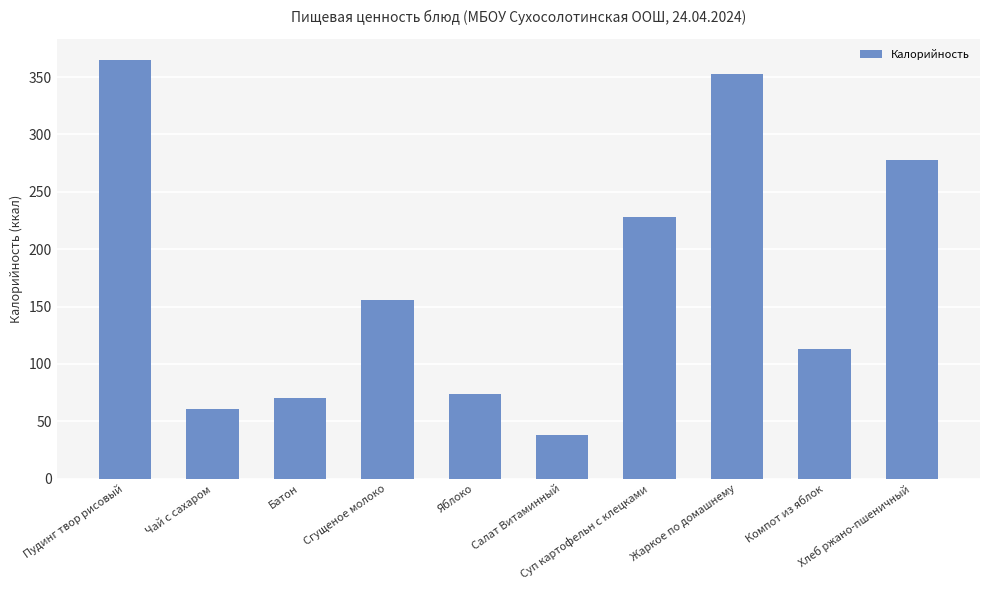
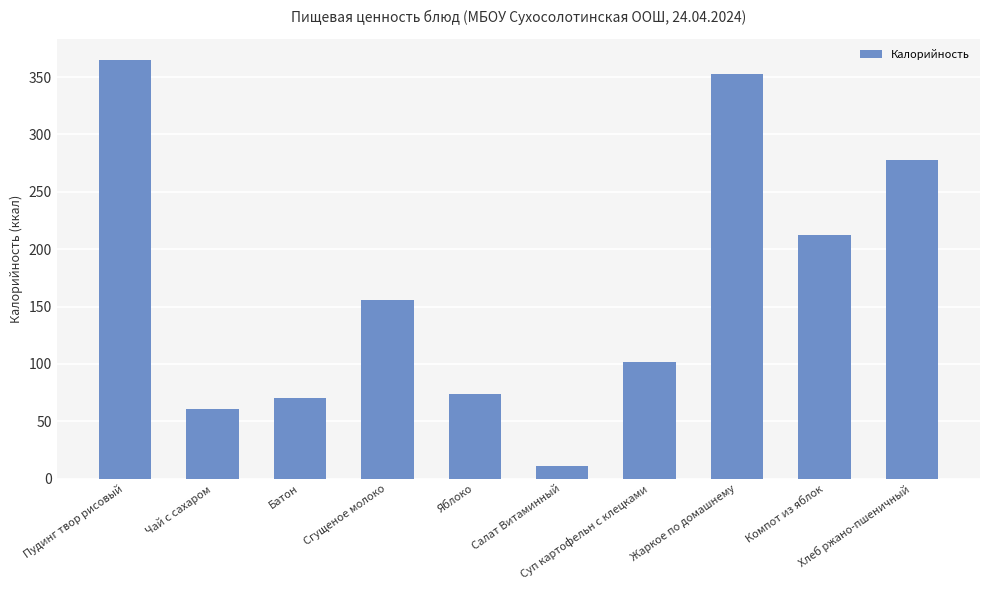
Салат Витаминный: 38 -> 11
Суп картофельн с клецками: 228 -> 102
Компот из яблок: 113 -> 212
